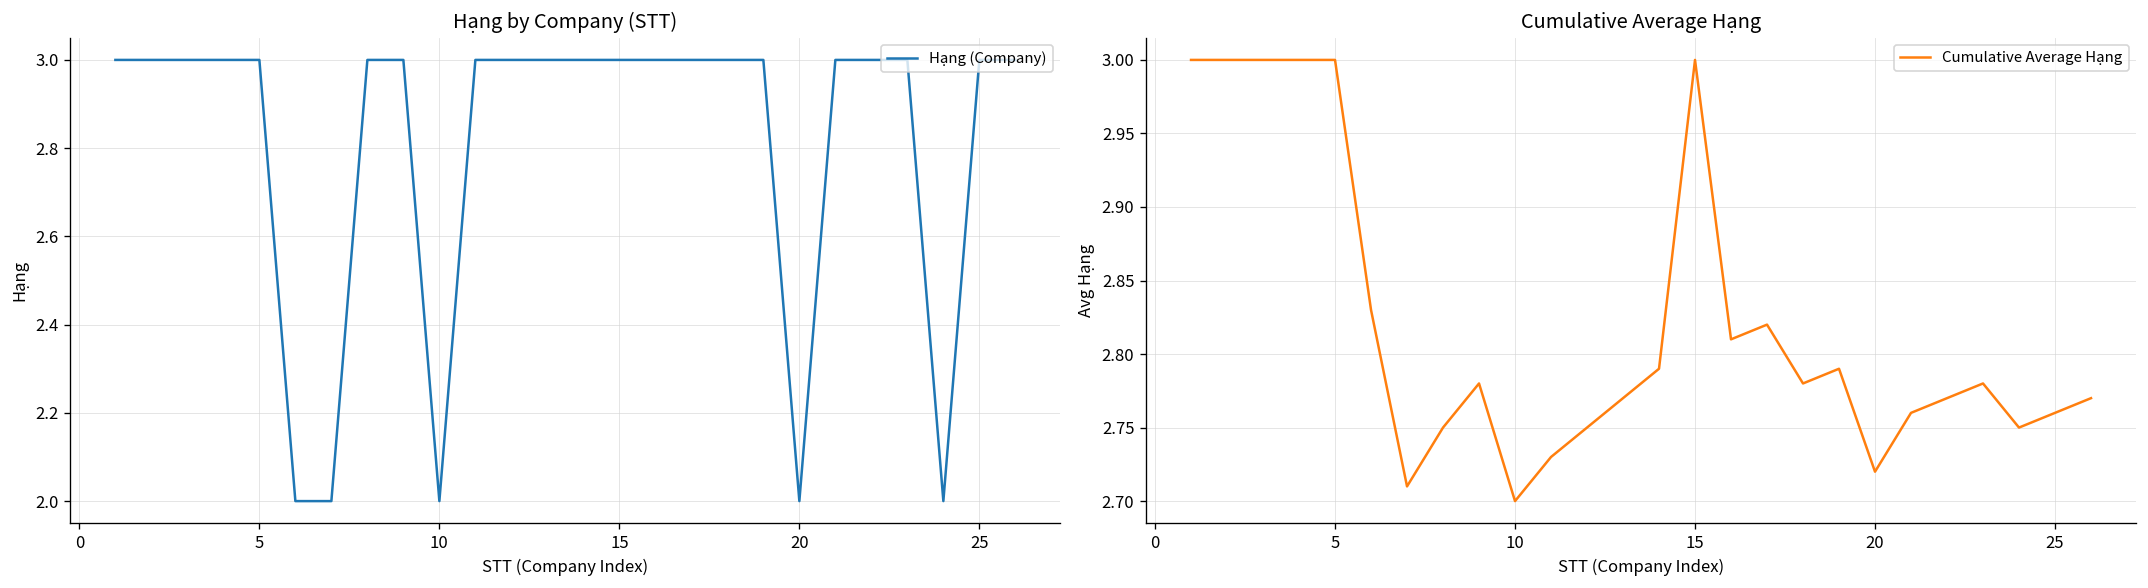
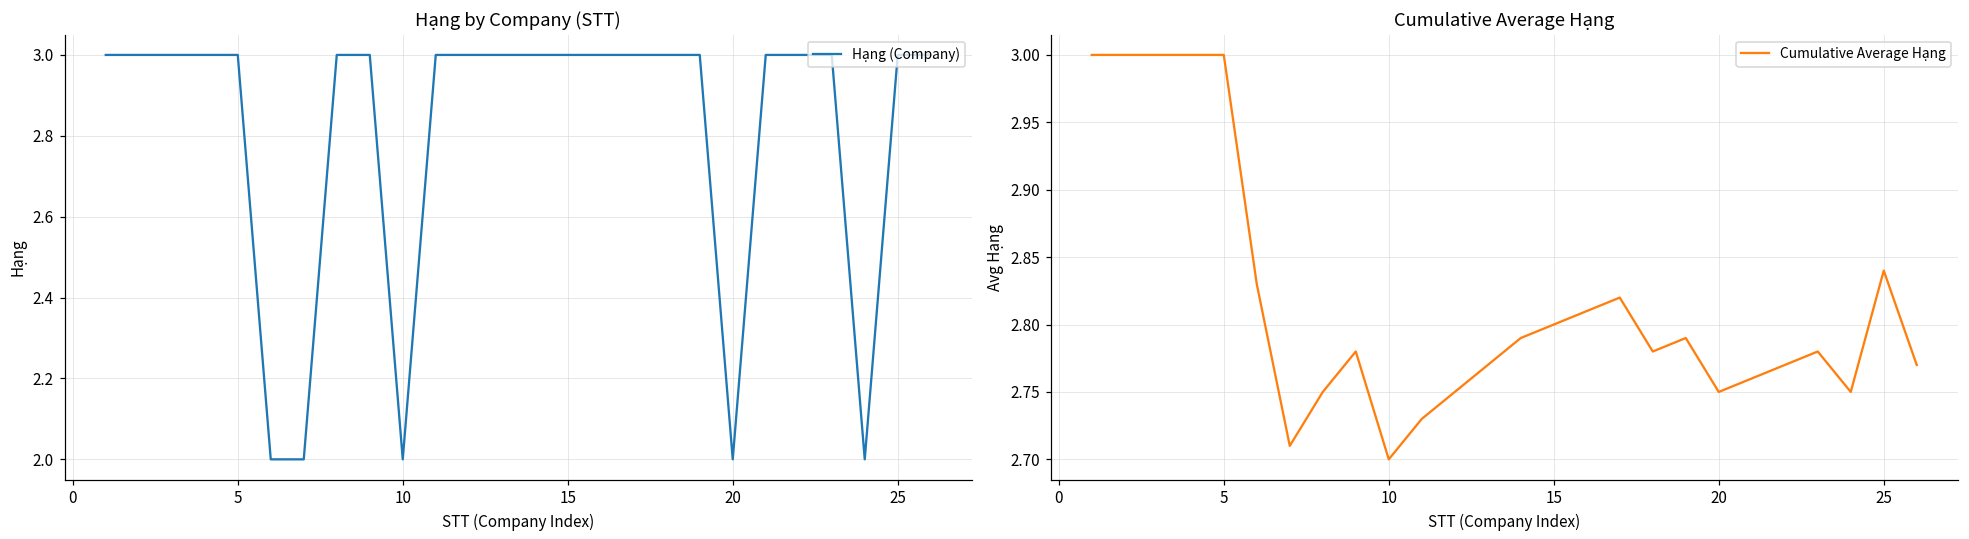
Cumulative Average Hạng, 15: 3.0 -> 2.8
Cumulative Average Hạng, 20: 2.72 -> 2.75
Cumulative Average Hạng, 25: 2.76 -> 2.84
